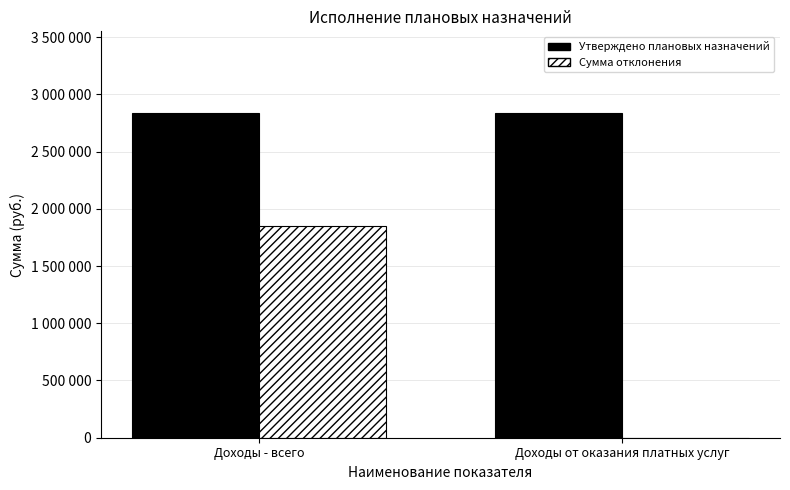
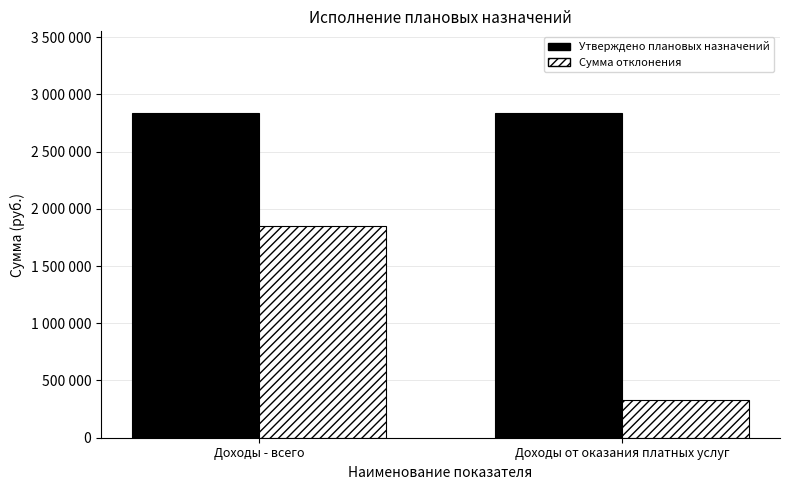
Сумма отклонения, Доходы от оказания платных услуг: 0 -> 330000
